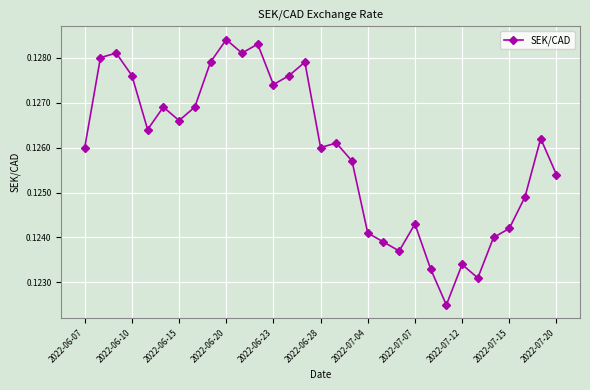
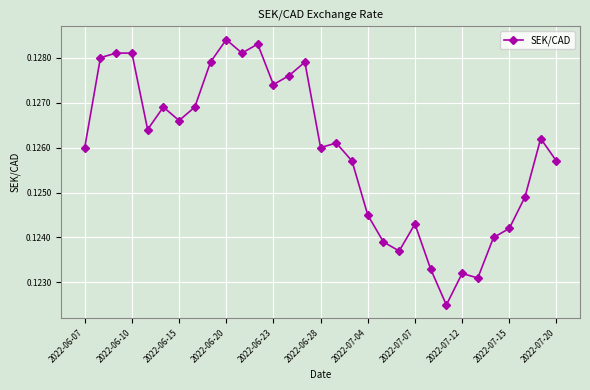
2022-06-10: 0.1276 -> 0.1281
2022-07-04: 0.1241 -> 0.1245
2022-07-12: 0.1234 -> 0.1232
2022-07-20: 0.1254 -> 0.1257
